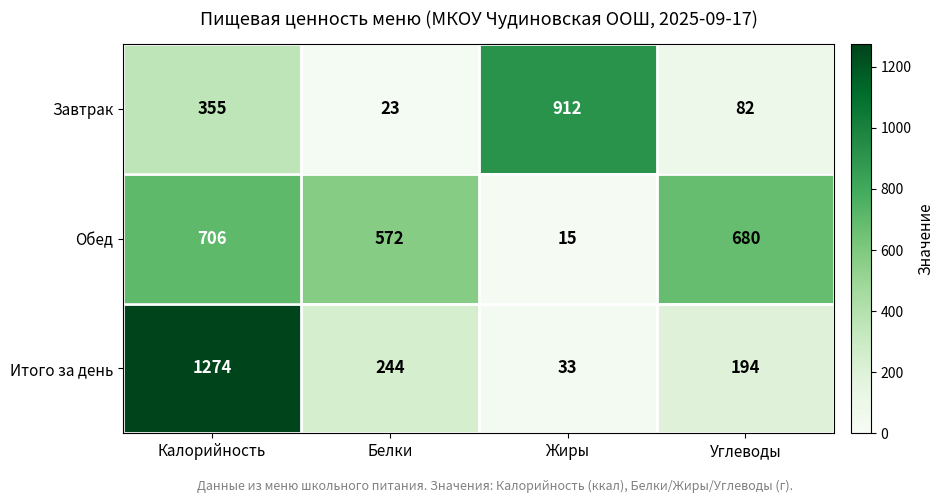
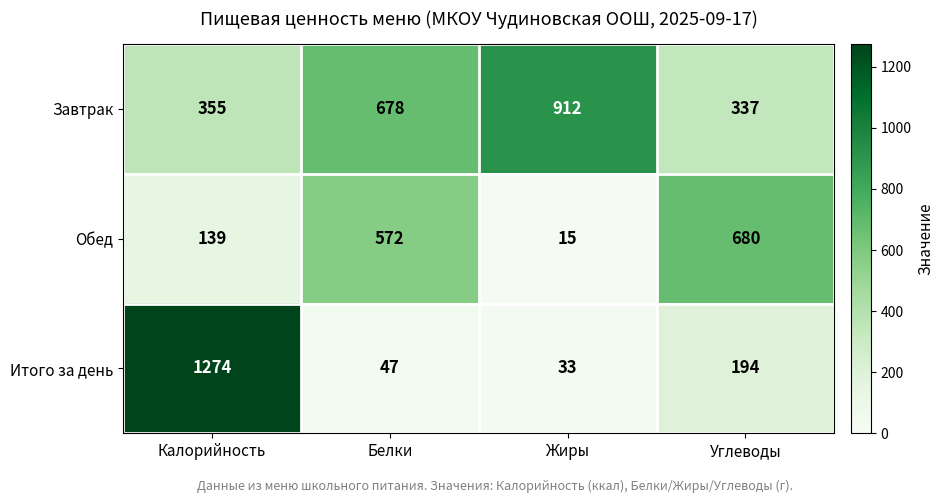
Завтрак, Белки: 23 -> 678
Завтрак, Углеводы: 82 -> 337
Обед, Калорийность: 706 -> 139
Итого за день, Белки: 244 -> 47
